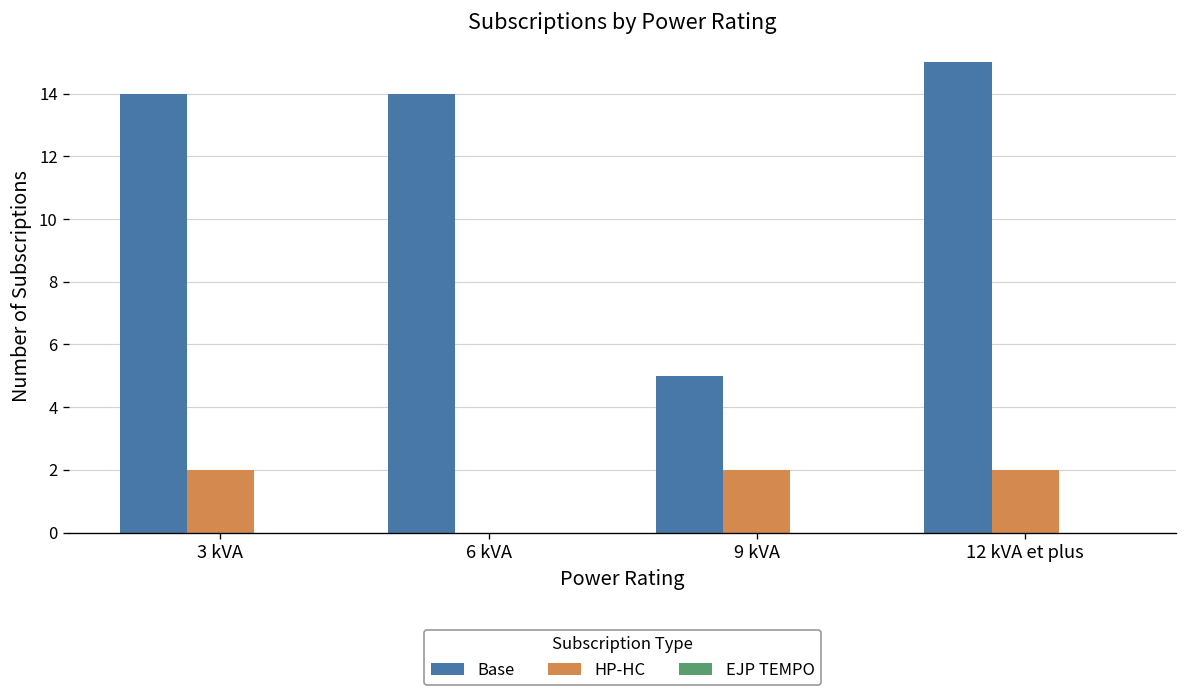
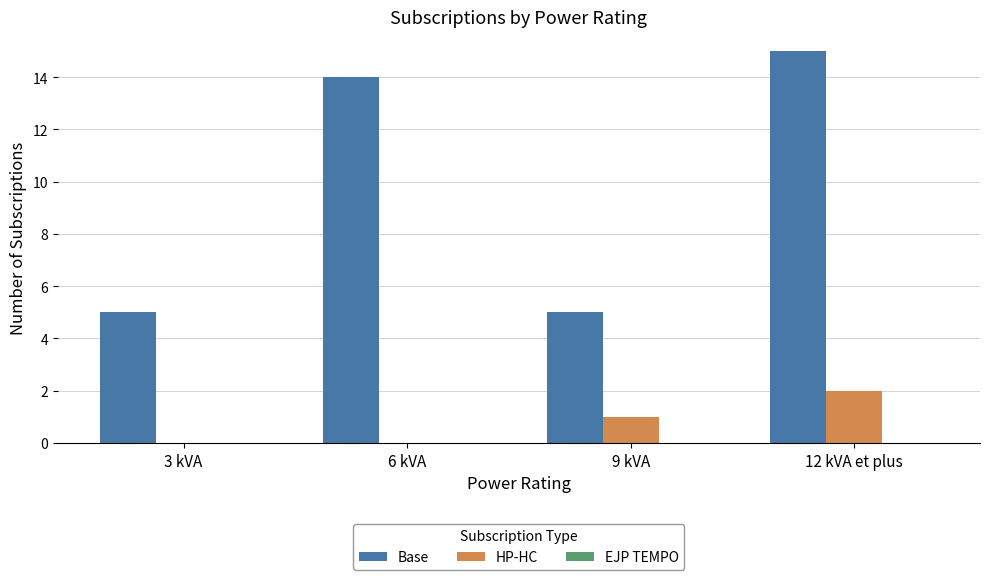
Base, 3 kVA: 14 -> 5
HP-HC, 3 kVA: 2 -> 0
HP-HC, 9 kVA: 2 -> 1
